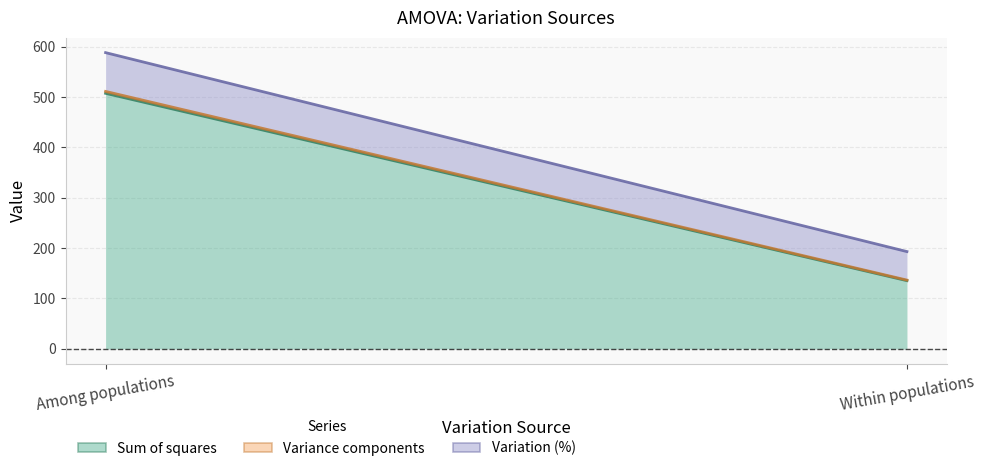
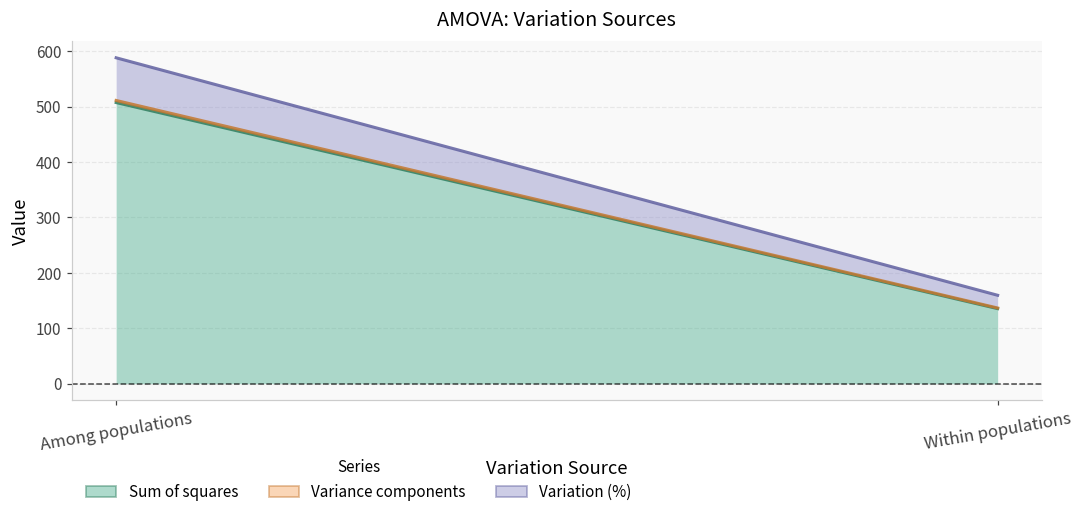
Variation (%), Within populations: 60 -> 20
